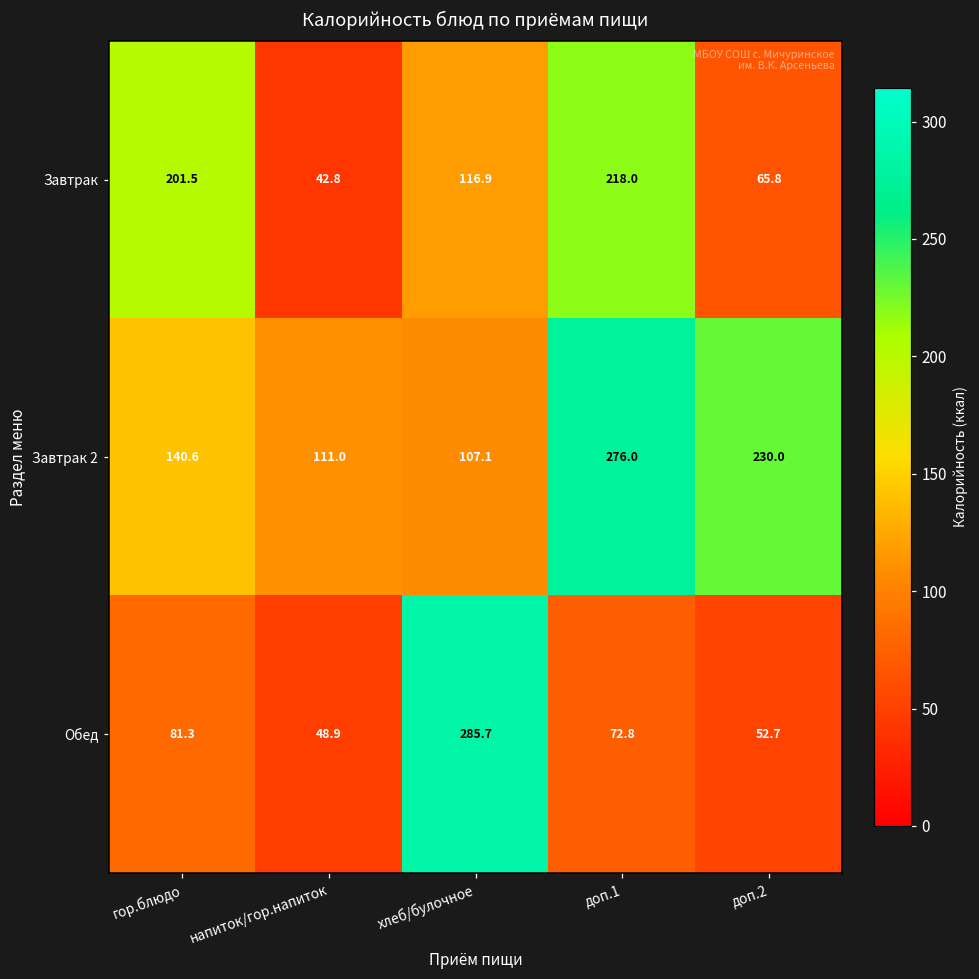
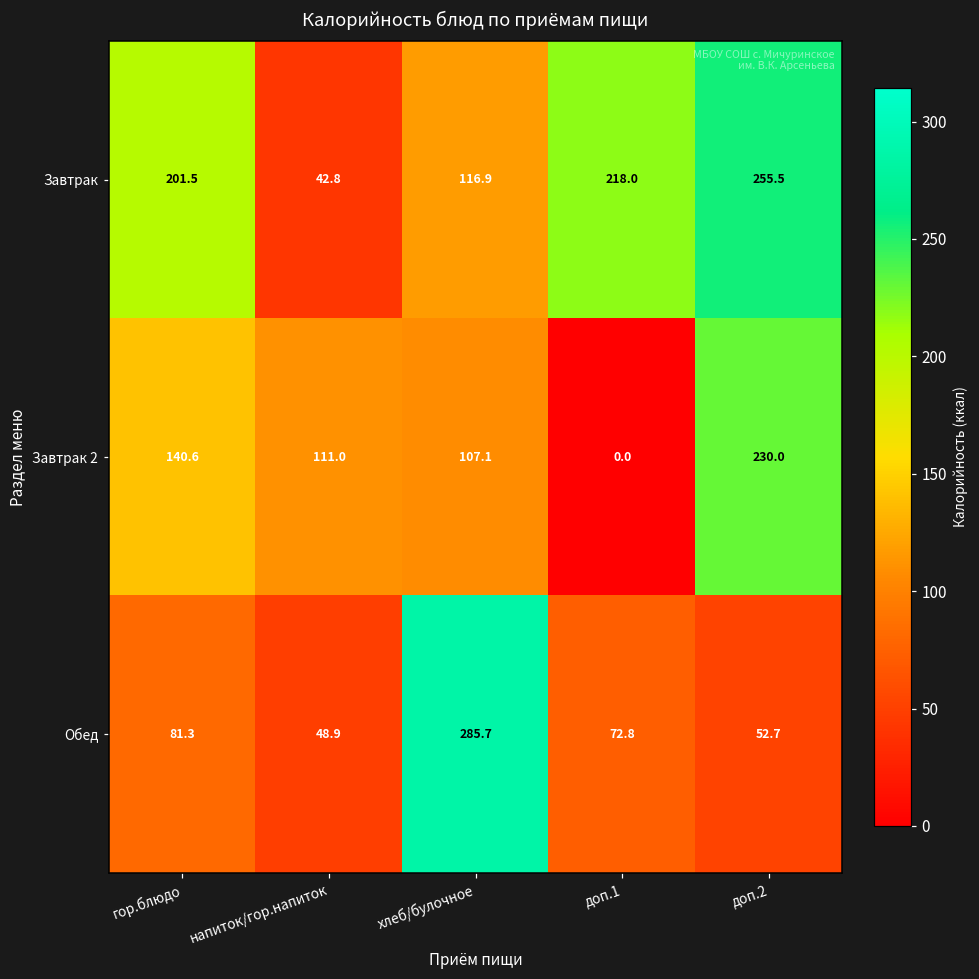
Завтрак, доп.2: 65.8 -> 255.5
Завтрак 2, доп.1: 276.0 -> 0.0
